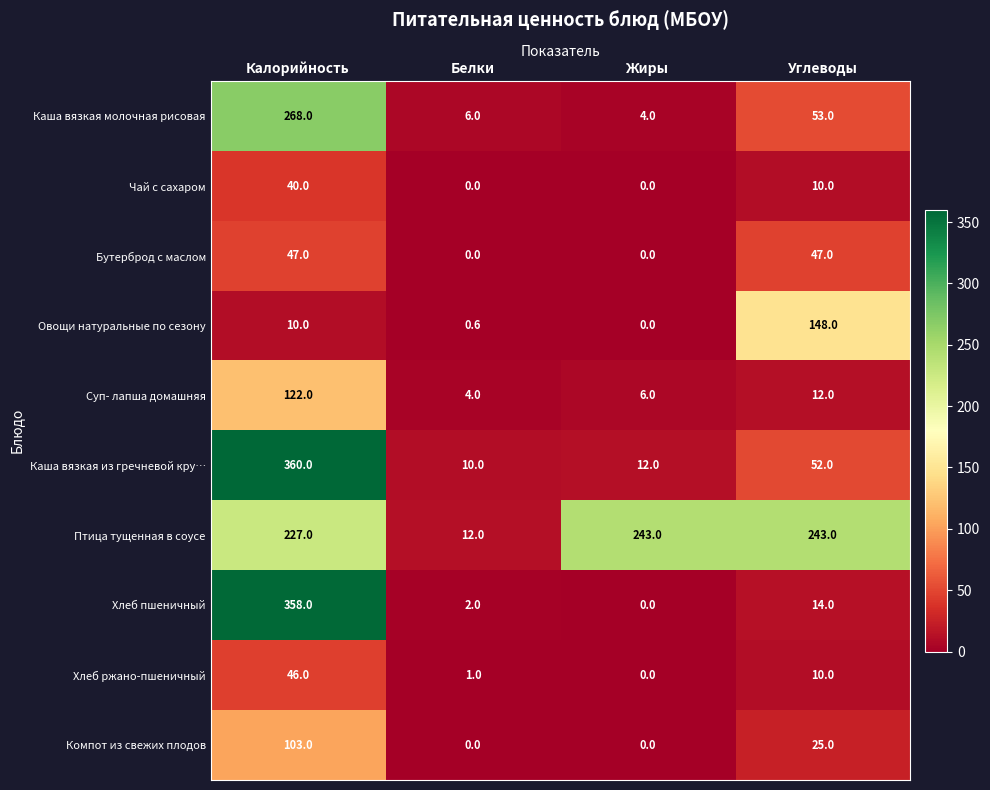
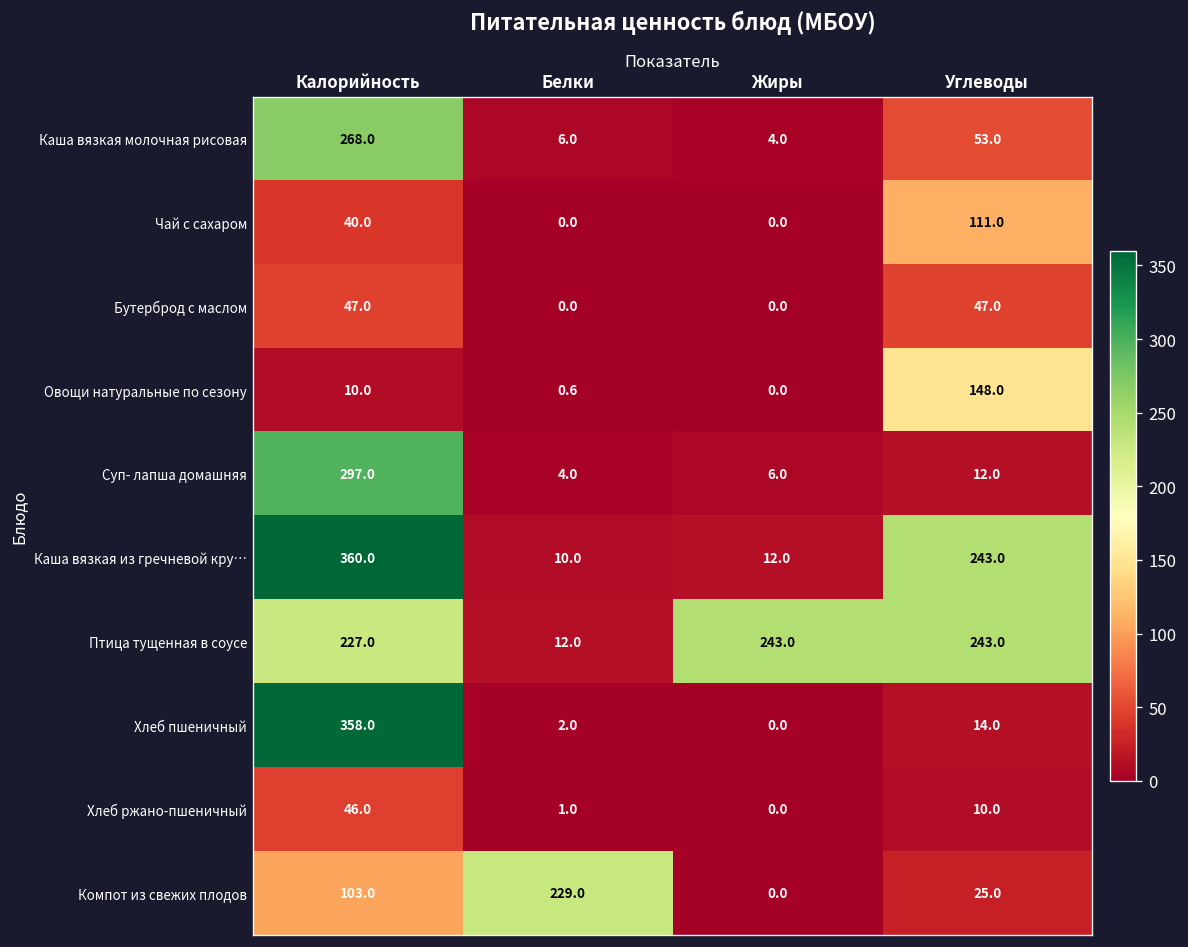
Чай с сахаром, Углеводы: 10.0 -> 111.0
Суп- лапша домашняя, Калорийность: 122.0 -> 297.0
Каша вязкая из гречневой кру…, Углеводы: 52.0 -> 243.0
Компот из свежих плодов, Белки: 0.0 -> 229.0
